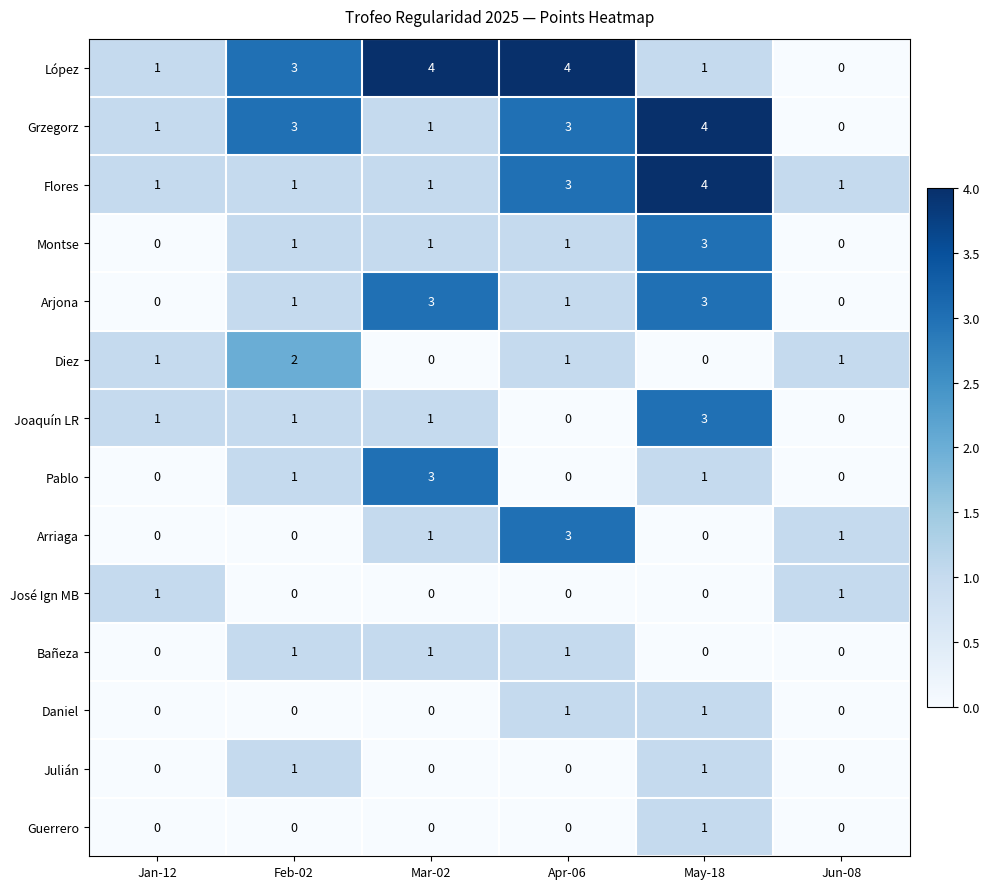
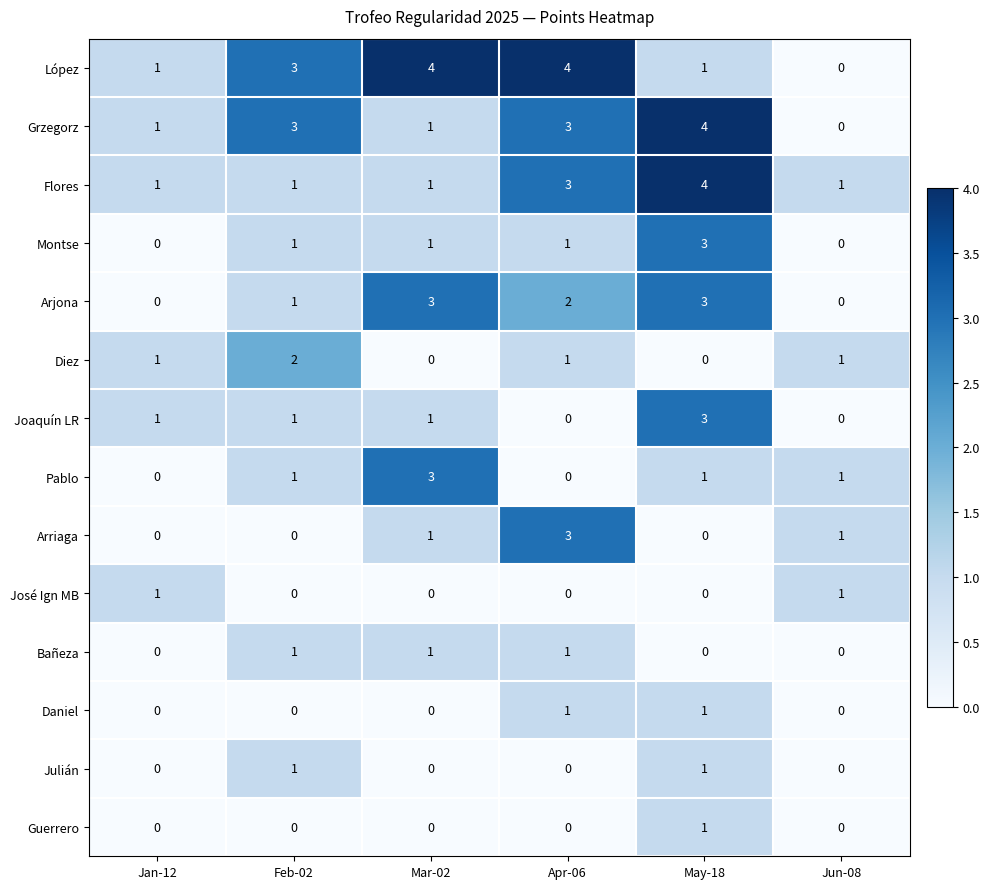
Arjona, Apr-06: 1 -> 2
Pablo, Jun-08: 0 -> 1
